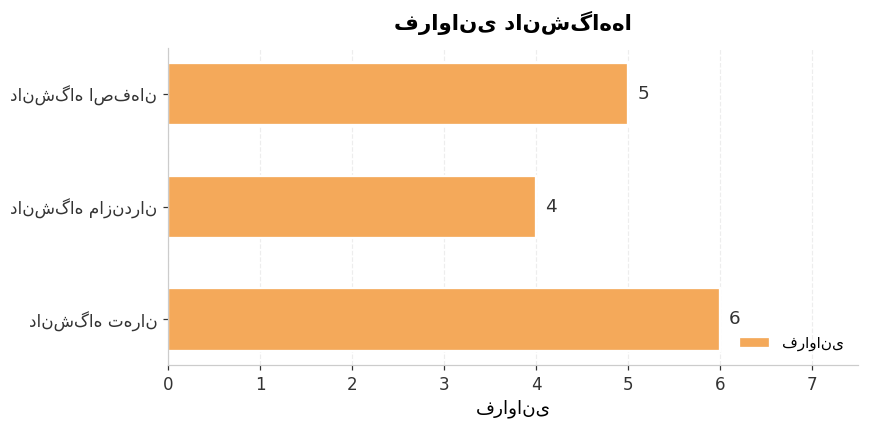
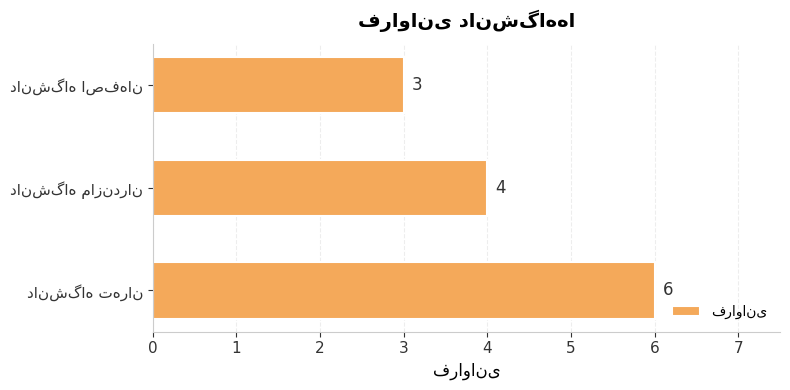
دانشگاه اصفهان: 5 -> 3
